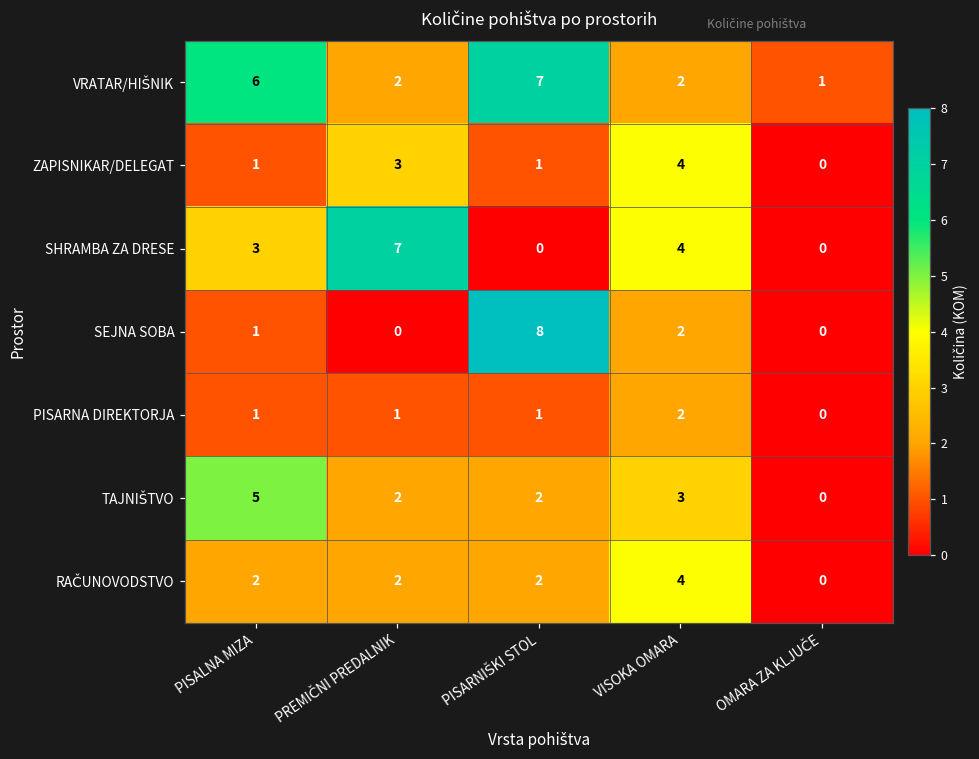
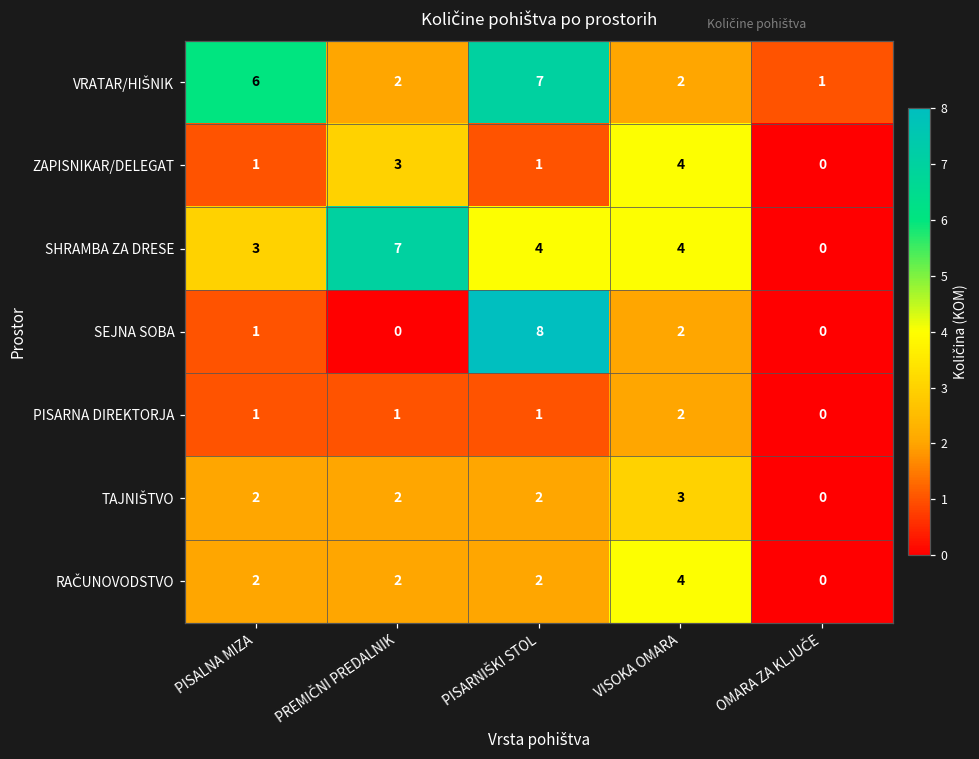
SHRAMBA ZA DRESE, PISARNIŠKI STOL: 0 -> 4
TAJNIŠTVO, PISALNA MIZA: 5 -> 2
